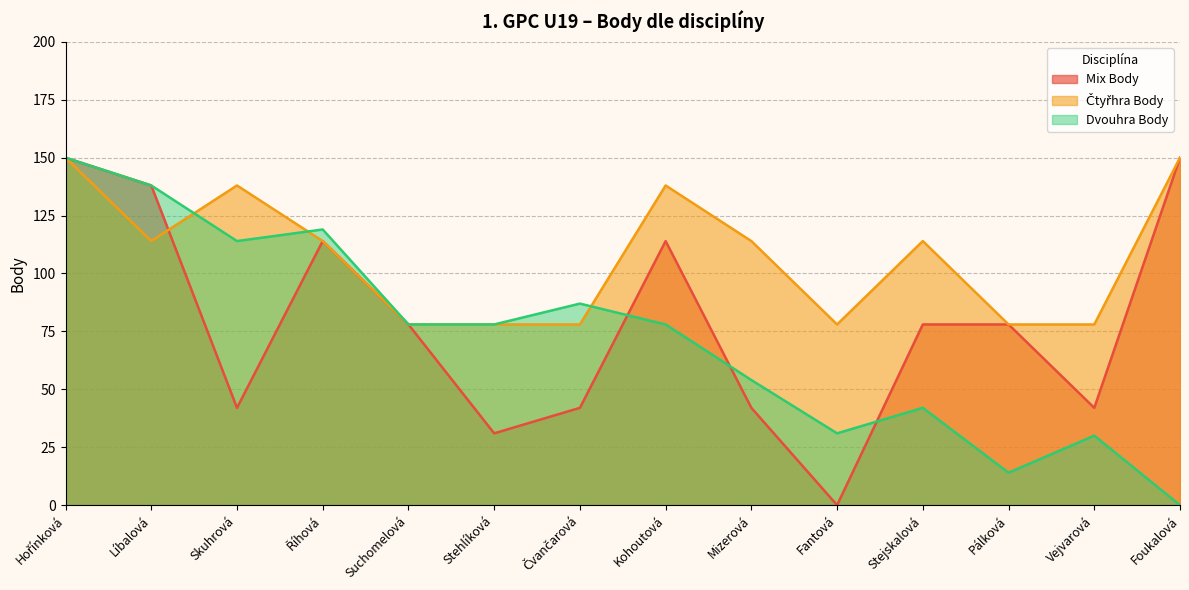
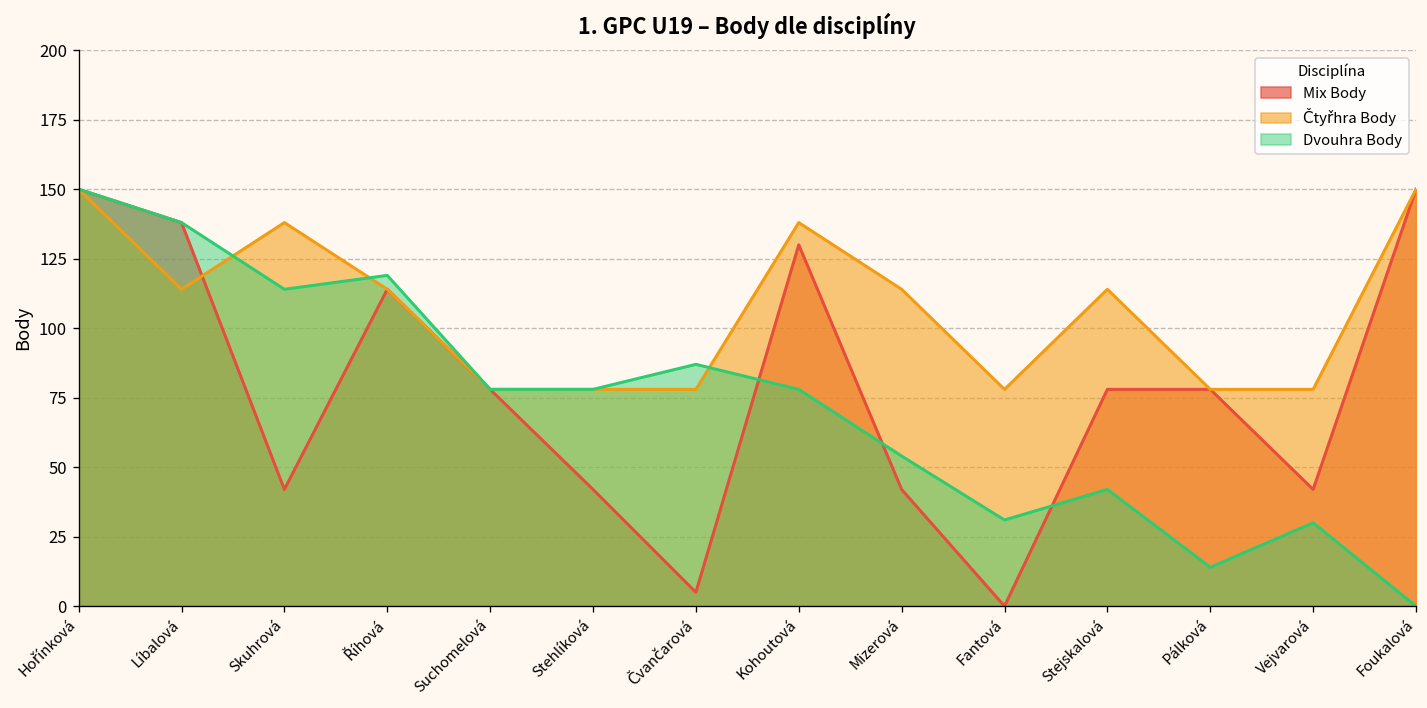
Mix Body, Stehlíková: 31 -> 42
Mix Body, Čvančarová: 42 -> 5
Mix Body, Kohoutová: 114 -> 130
